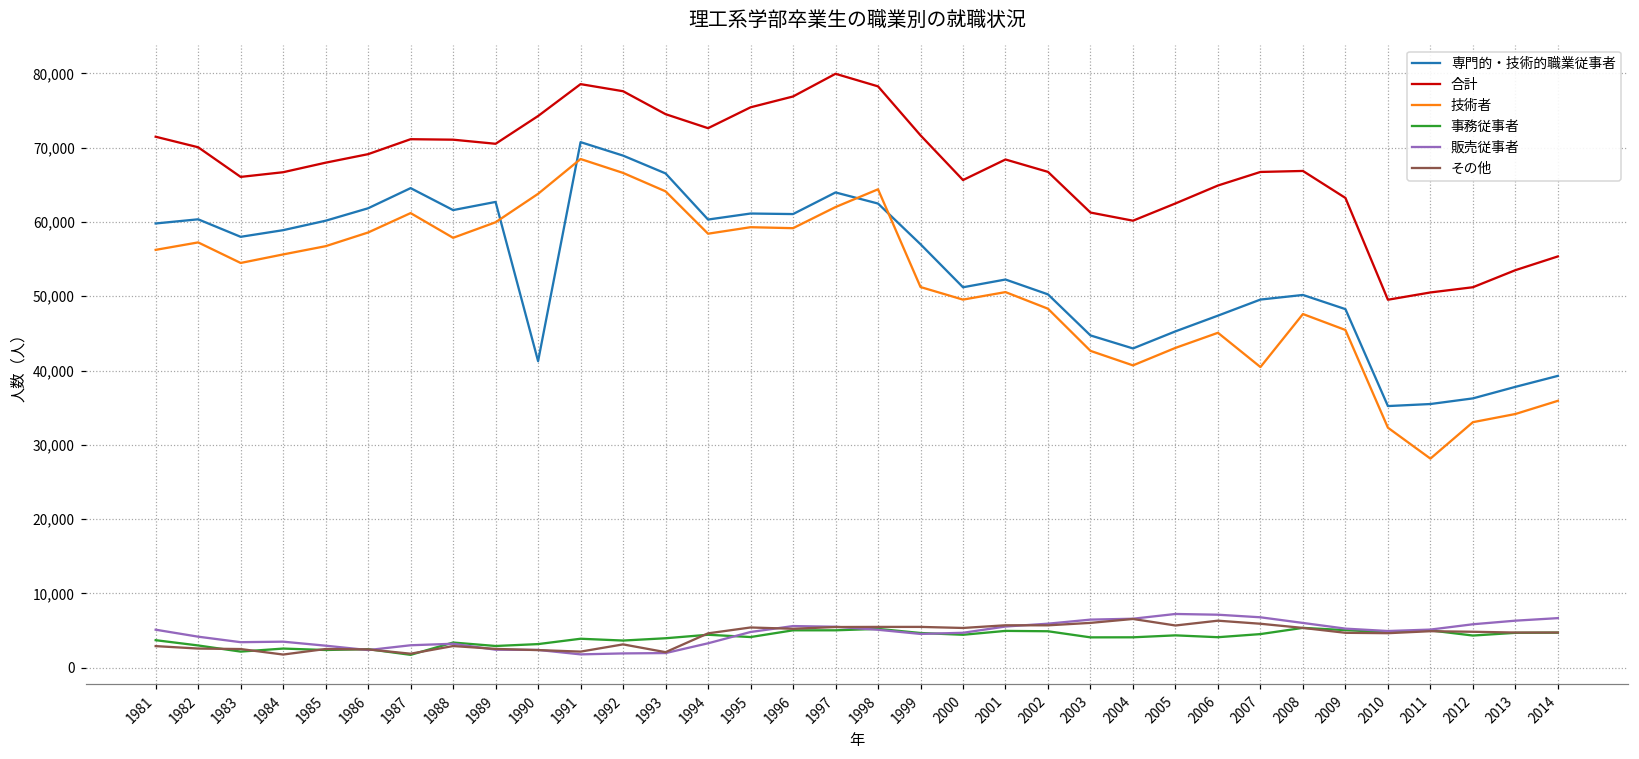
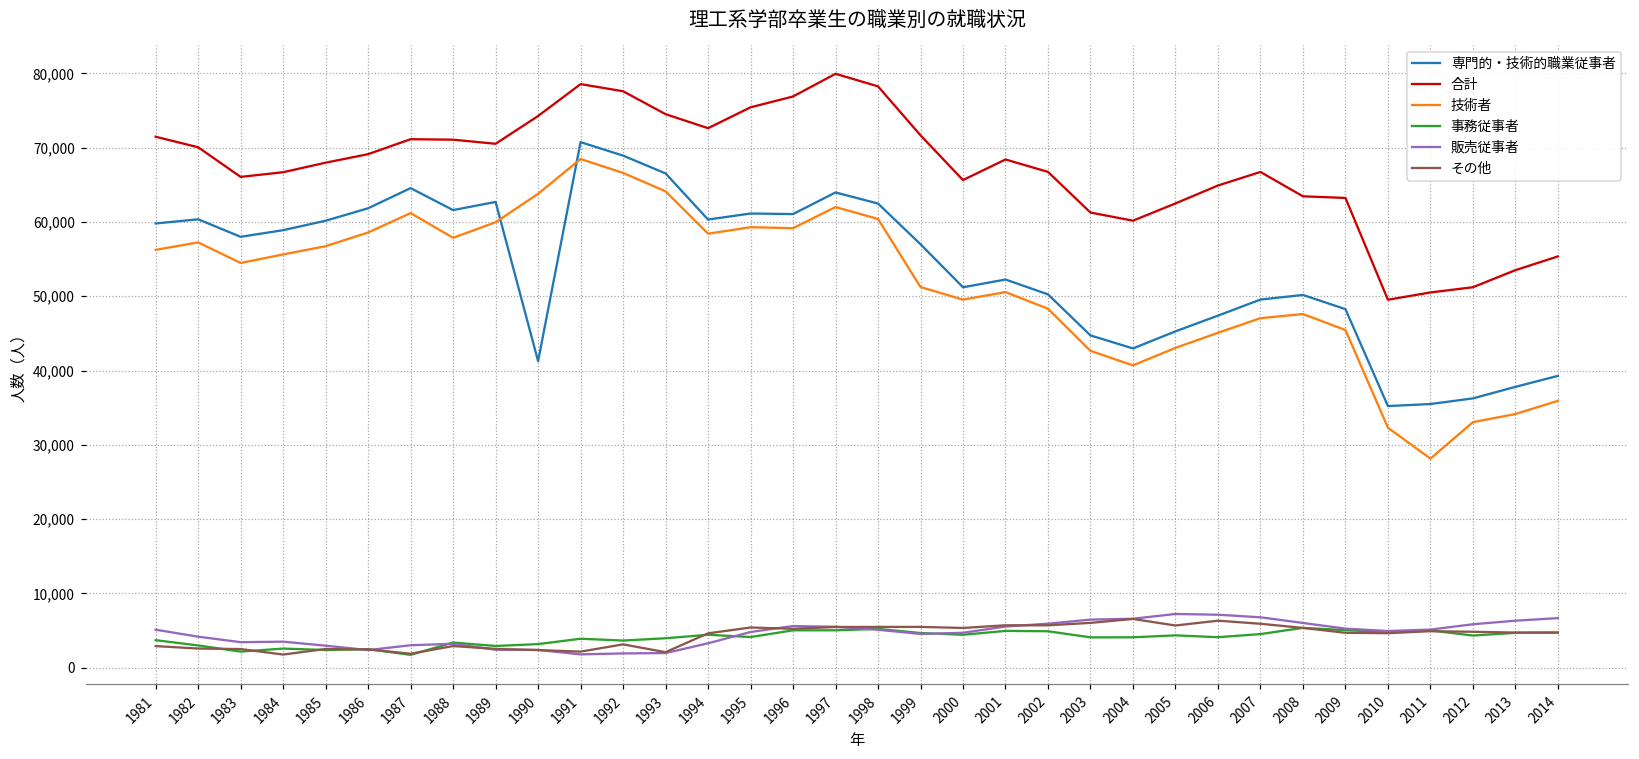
技術者, 1998: 64,000 -> 60,000
技術者, 2007: 40,000 -> 47,000
合計, 2008: 67,000 -> 63,000
